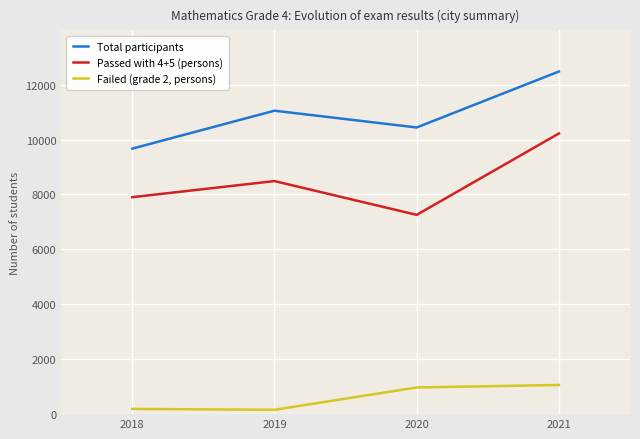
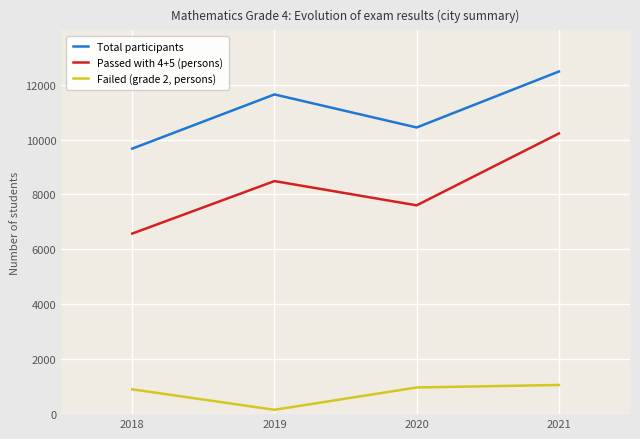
Passed with 4+5 (persons), 2018: 7900 -> 6600
Failed (grade 2, persons), 2018: 200 -> 900
Total participants, 2019: 11000 -> 11600
Passed with 4+5 (persons), 2020: 7300 -> 7600
